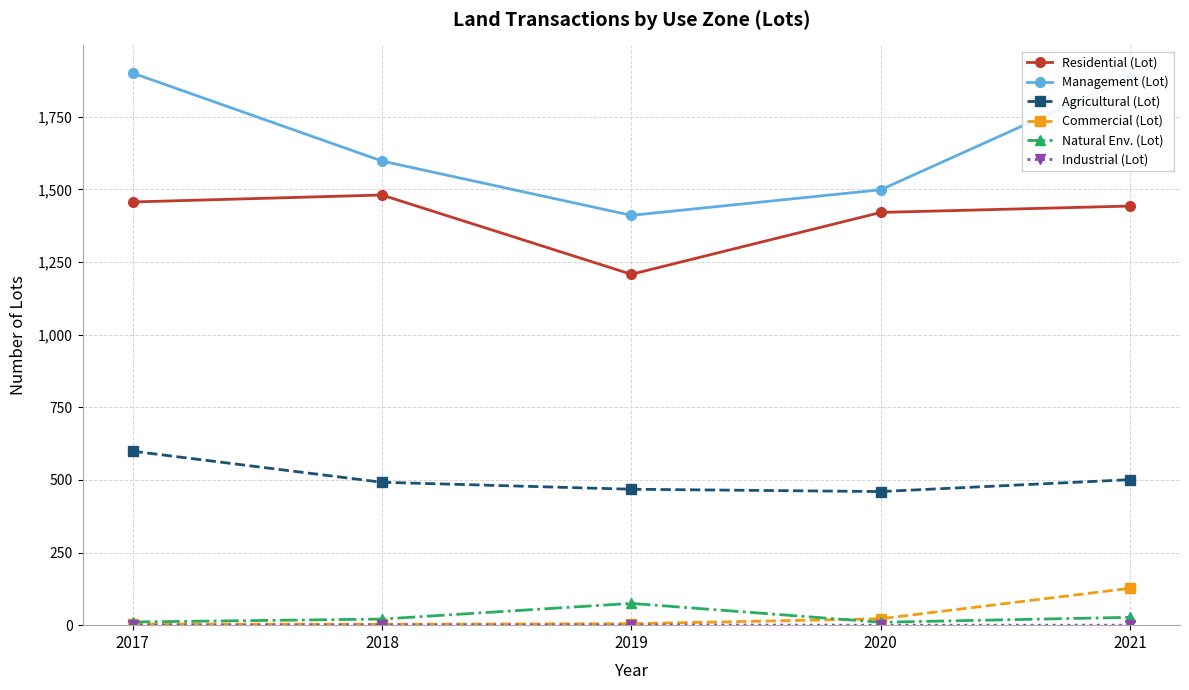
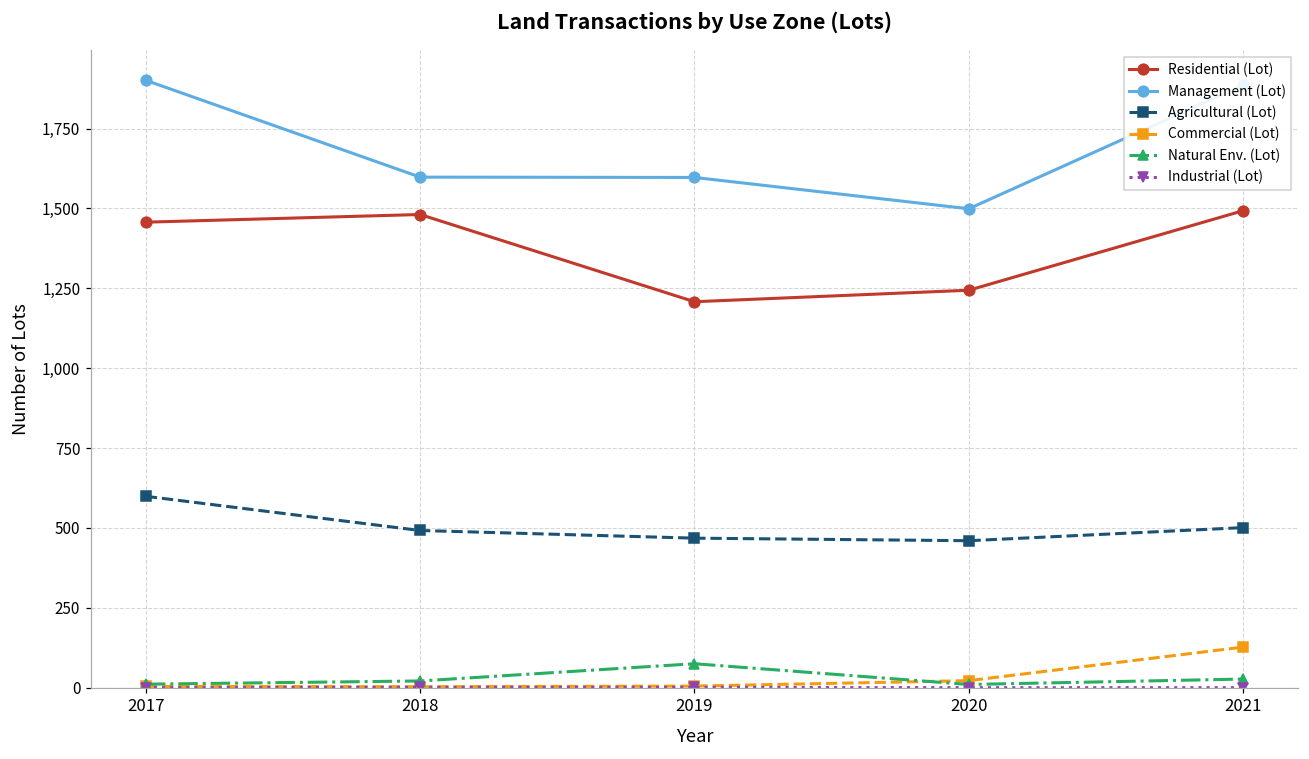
Management (Lot), 2019: 1,410 -> 1,600
Residential (Lot), 2020: 1,420 -> 1,240
Residential (Lot), 2021: 1,440 -> 1,490
